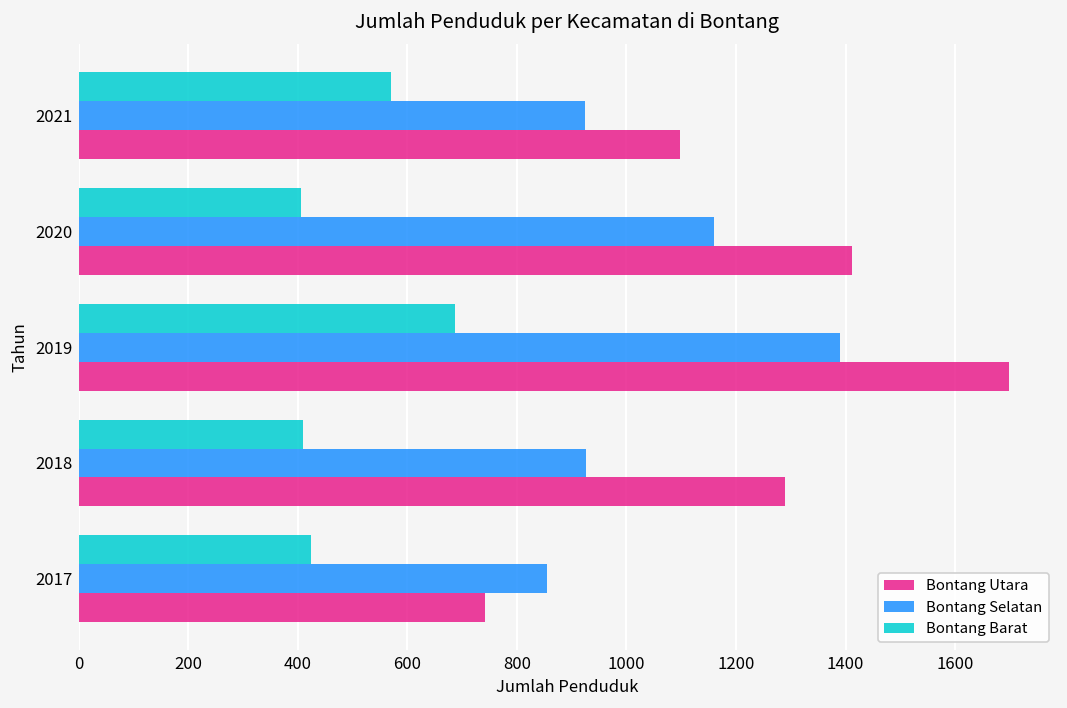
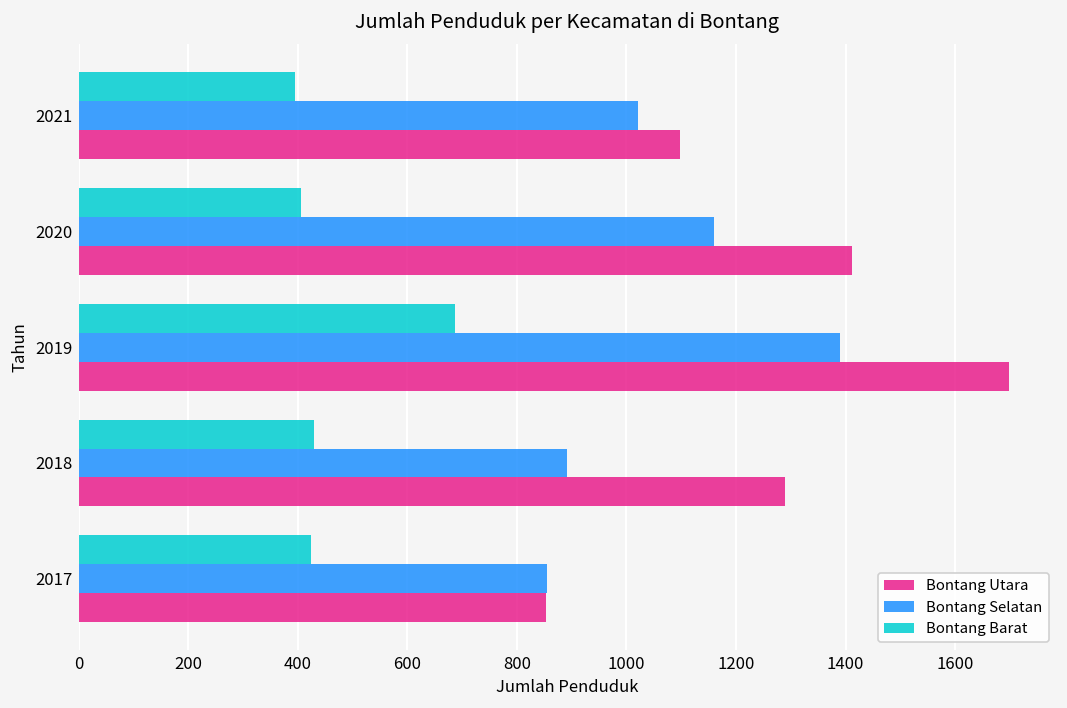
Bontang Barat, 2021: 570 -> 400
Bontang Selatan, 2021: 920 -> 1020
Bontang Barat, 2018: 410 -> 430
Bontang Selatan, 2018: 930 -> 890
Bontang Utara, 2017: 740 -> 850
